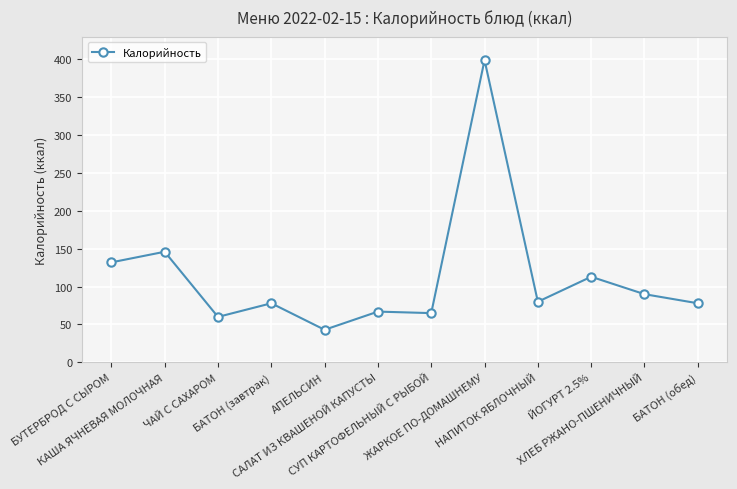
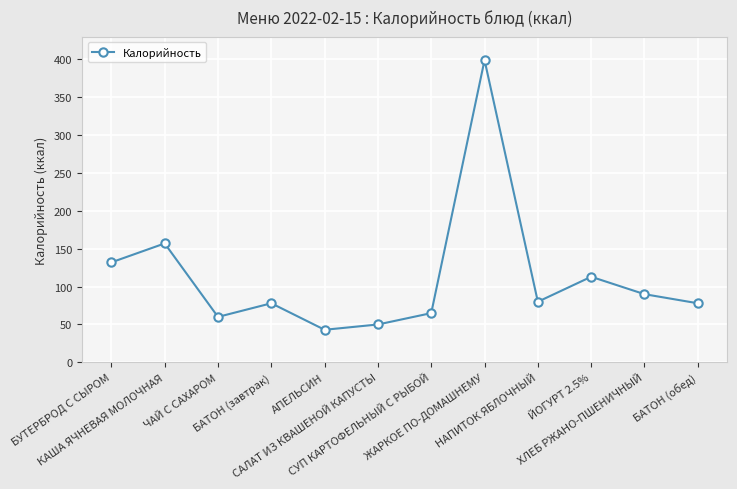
КАША ЯЧНЕВАЯ МОЛОЧНАЯ: 150 -> 160
САЛАТ ИЗ КВАШЕНОЙ КАПУСТЫ: 70 -> 50
